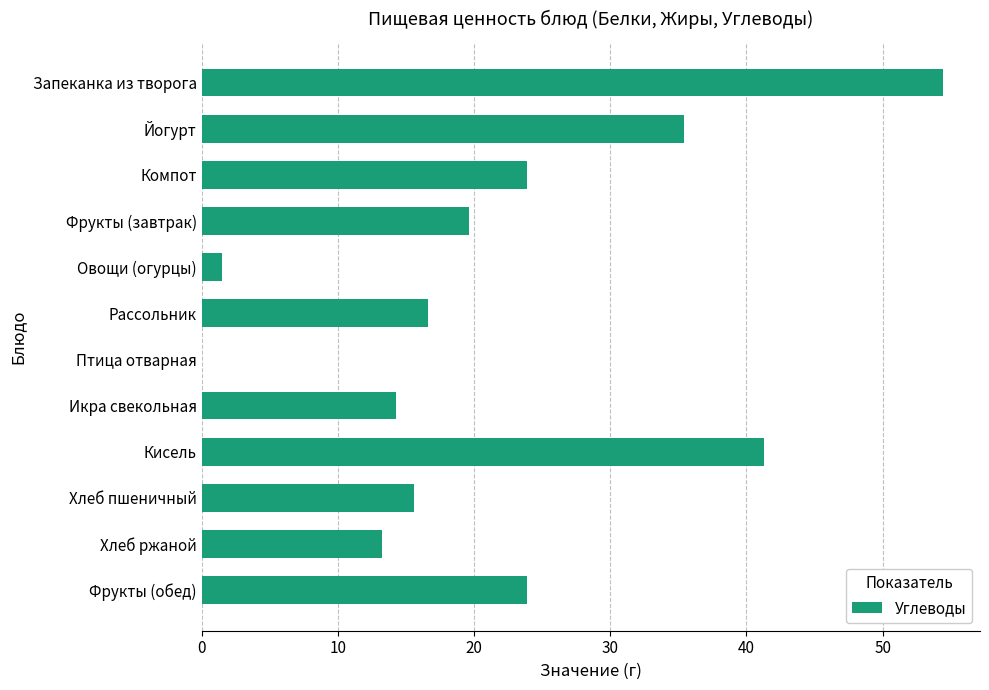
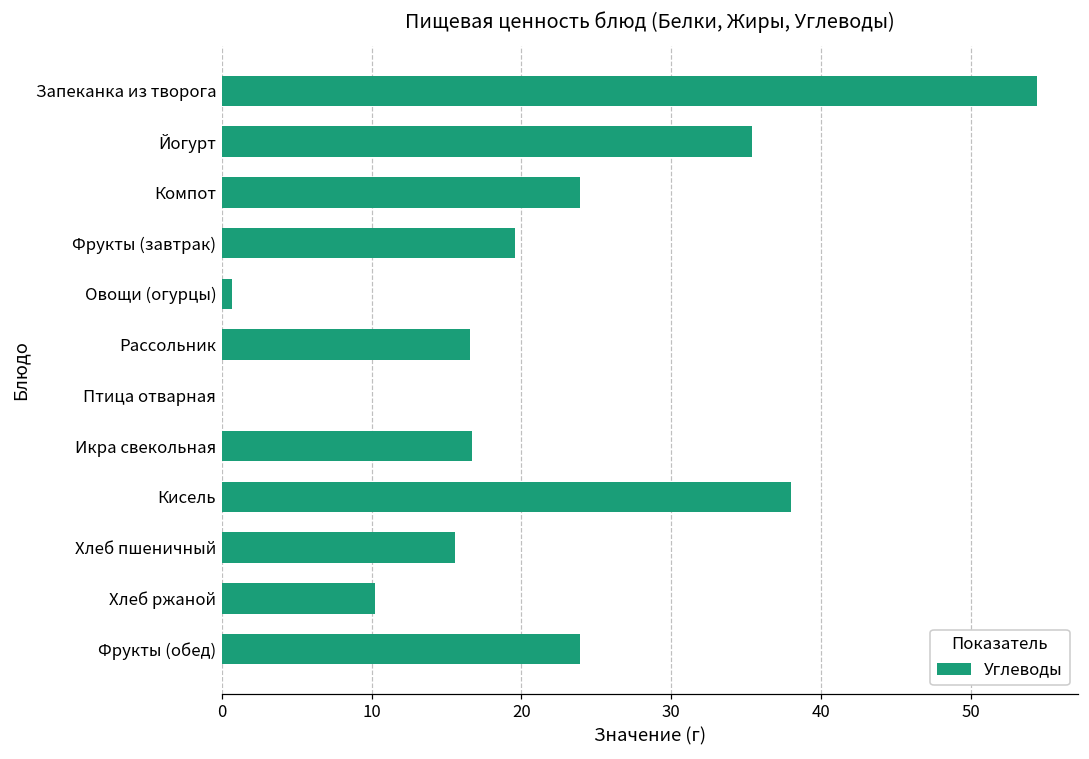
Овощи (огурцы): 1.5 -> 0.7
Икра свекольная: 14.3 -> 16.7
Кисель: 41.3 -> 38.0
Хлеб ржаной: 13.2 -> 10.3
